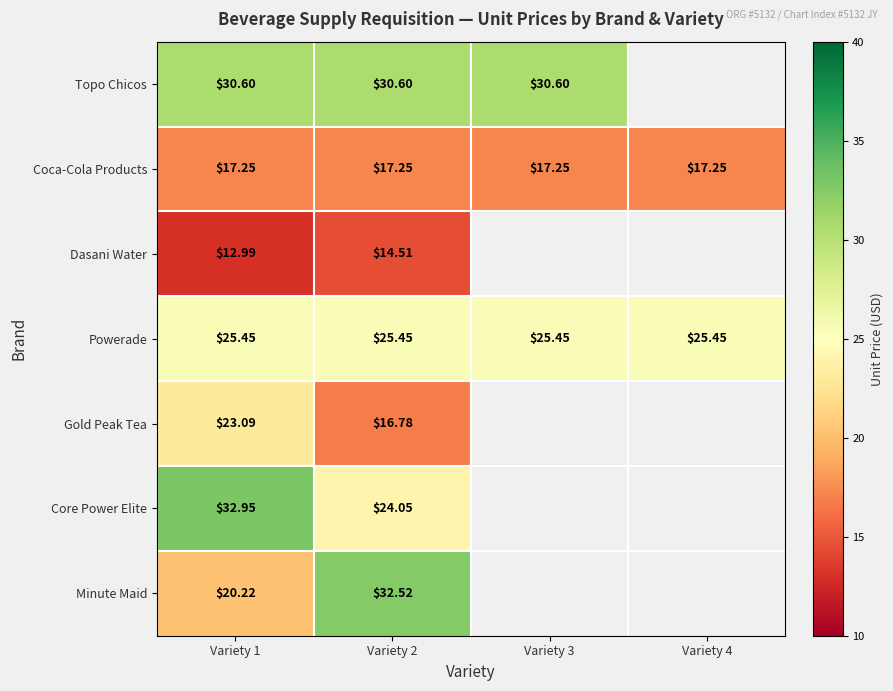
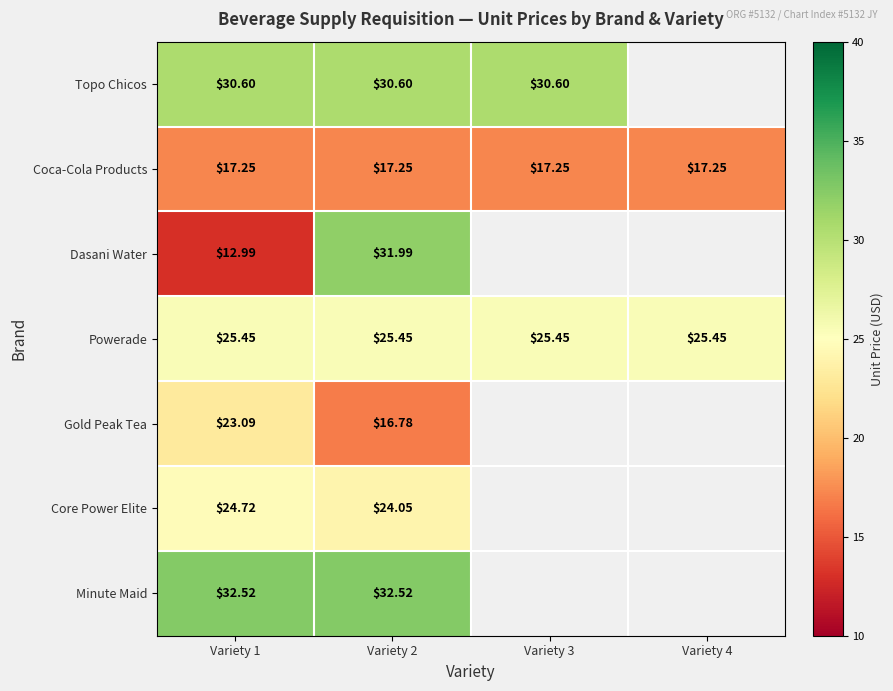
Dasani Water, Variety 2: $14.51 -> $31.99
Core Power Elite, Variety 1: $32.95 -> $24.72
Minute Maid, Variety 1: $20.22 -> $32.52
